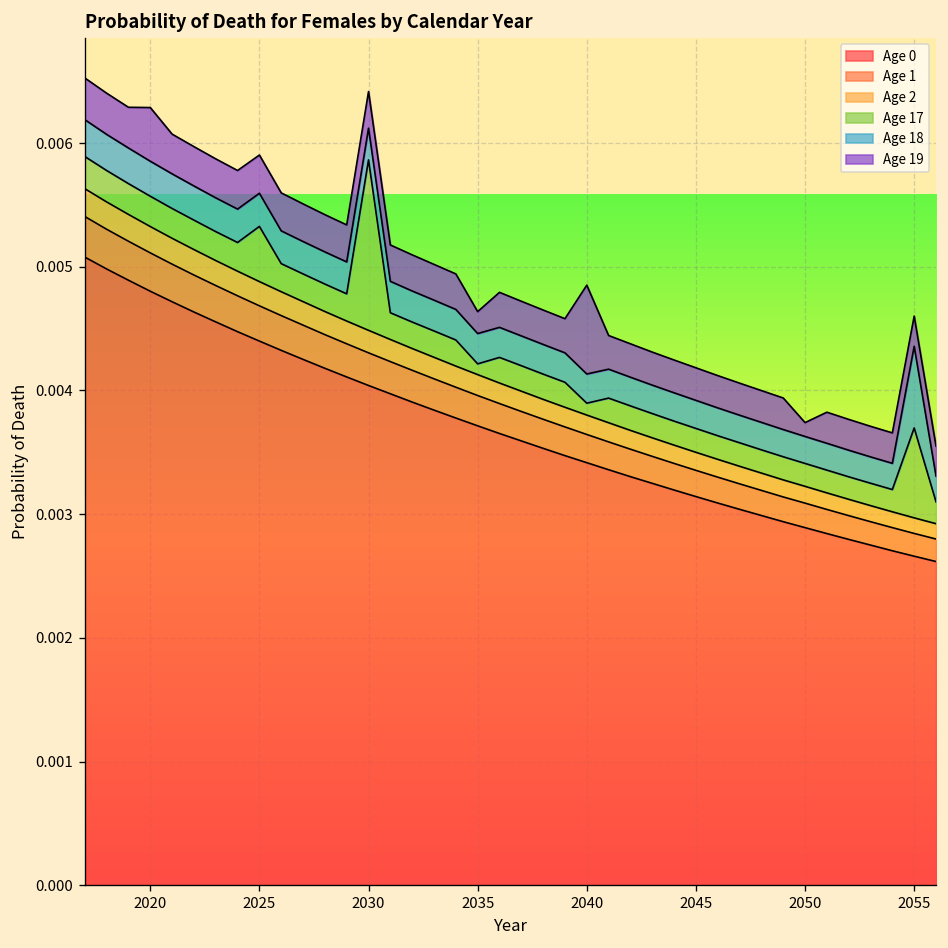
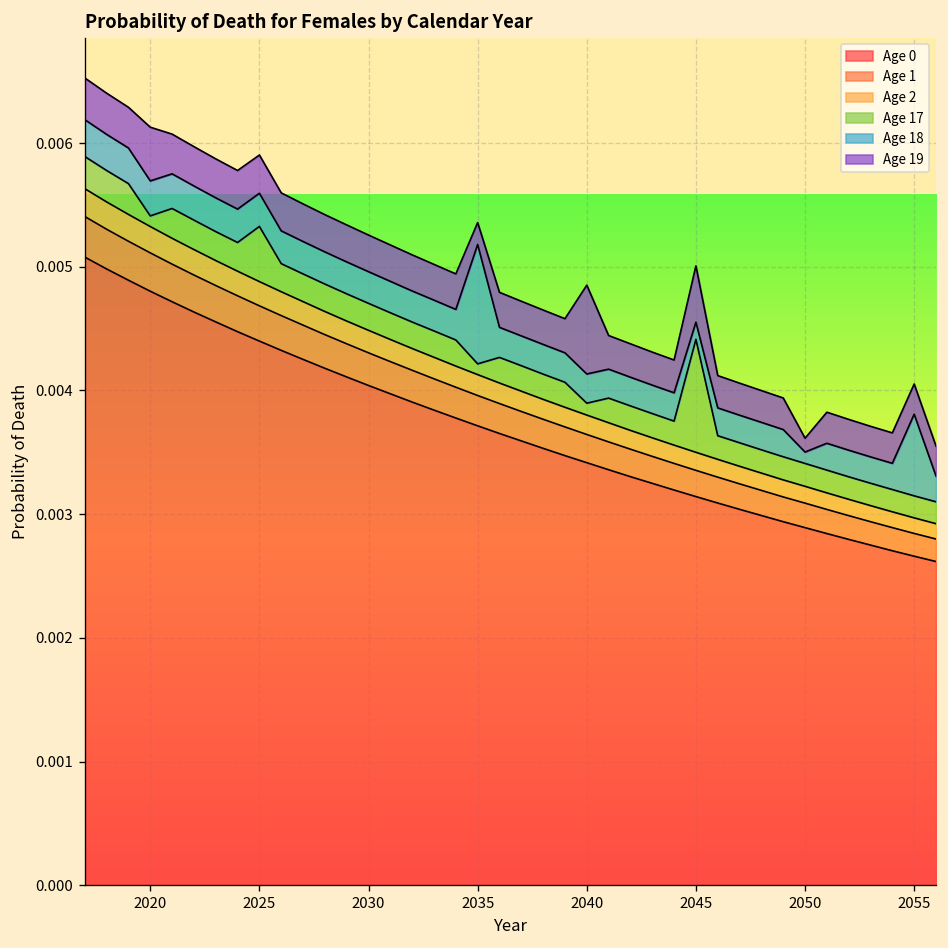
Age 17, 2020: 0.00025 -> 0.00009
Age 17, 2030: 0.00138 -> 0.00022
Age 18, 2035: 0.00025 -> 0.00096
Age 17, 2045: 0.00019 -> 0.00091
Age 18, 2045: 0.00023 -> 0.00014
Age 19, 2045: 0.00026 -> 0.00045
Age 18, 2050: 0.00022 -> 0.00009
Age 17, 2055: 0.00073 -> 0.00018
